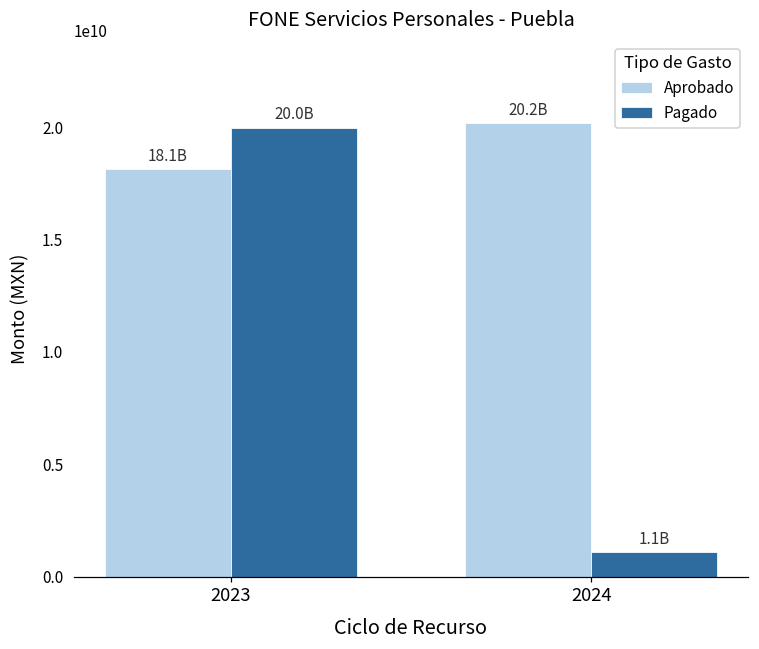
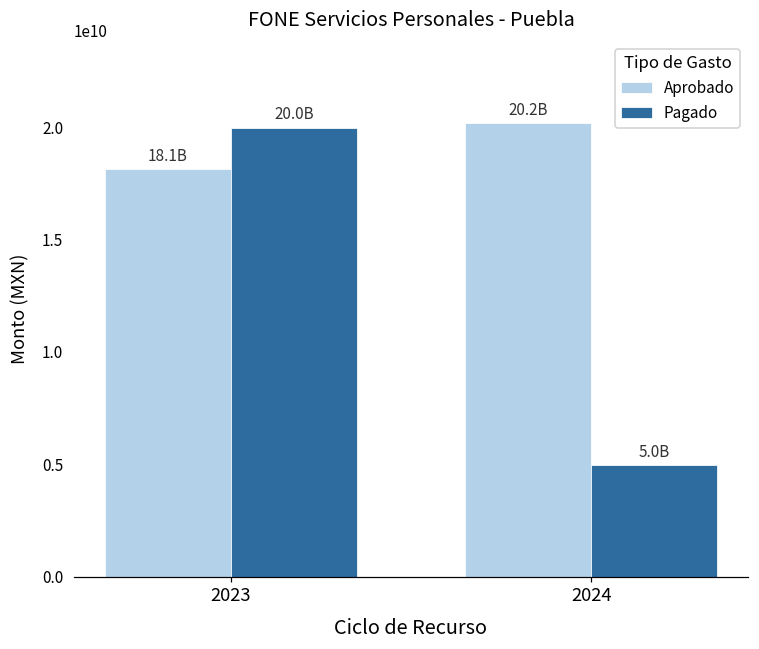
Pagado, 2024: 1.1B -> 5.0B
